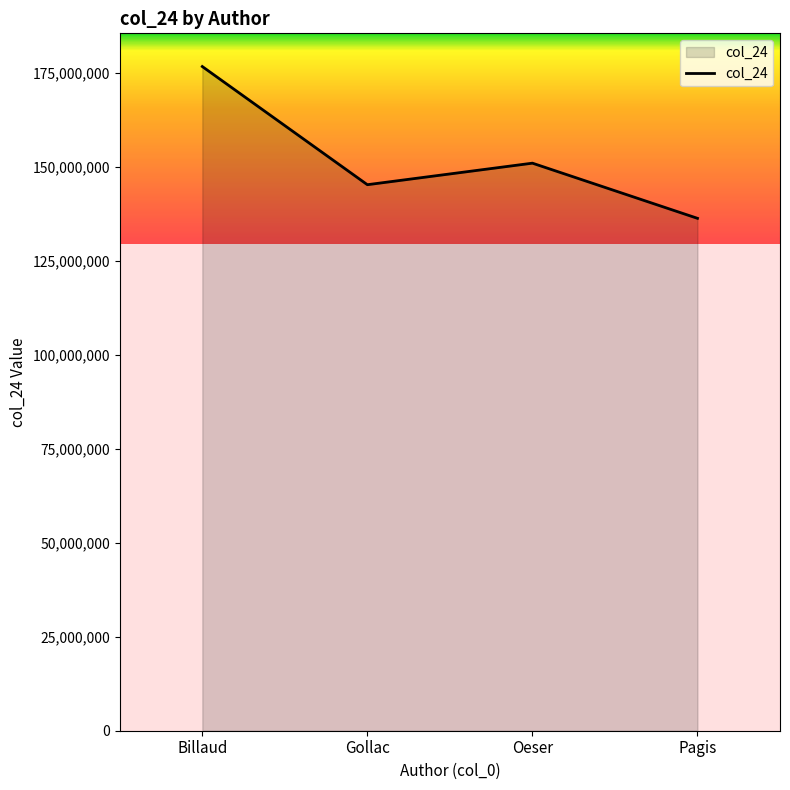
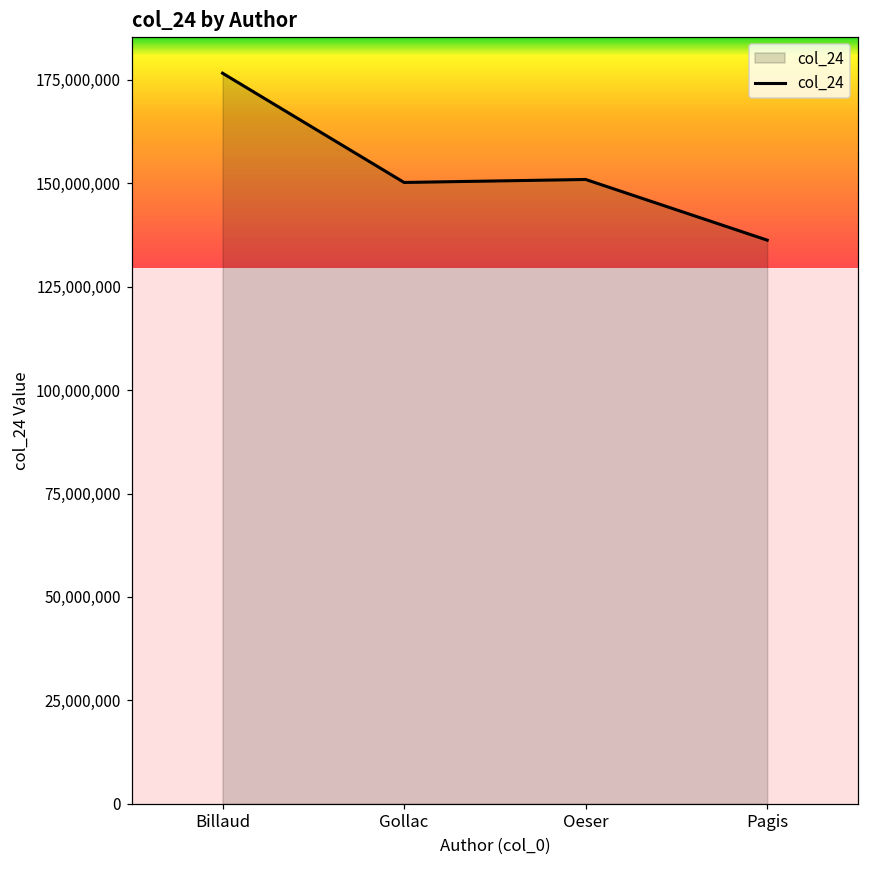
Gollac: 145,000,000 -> 150,000,000
